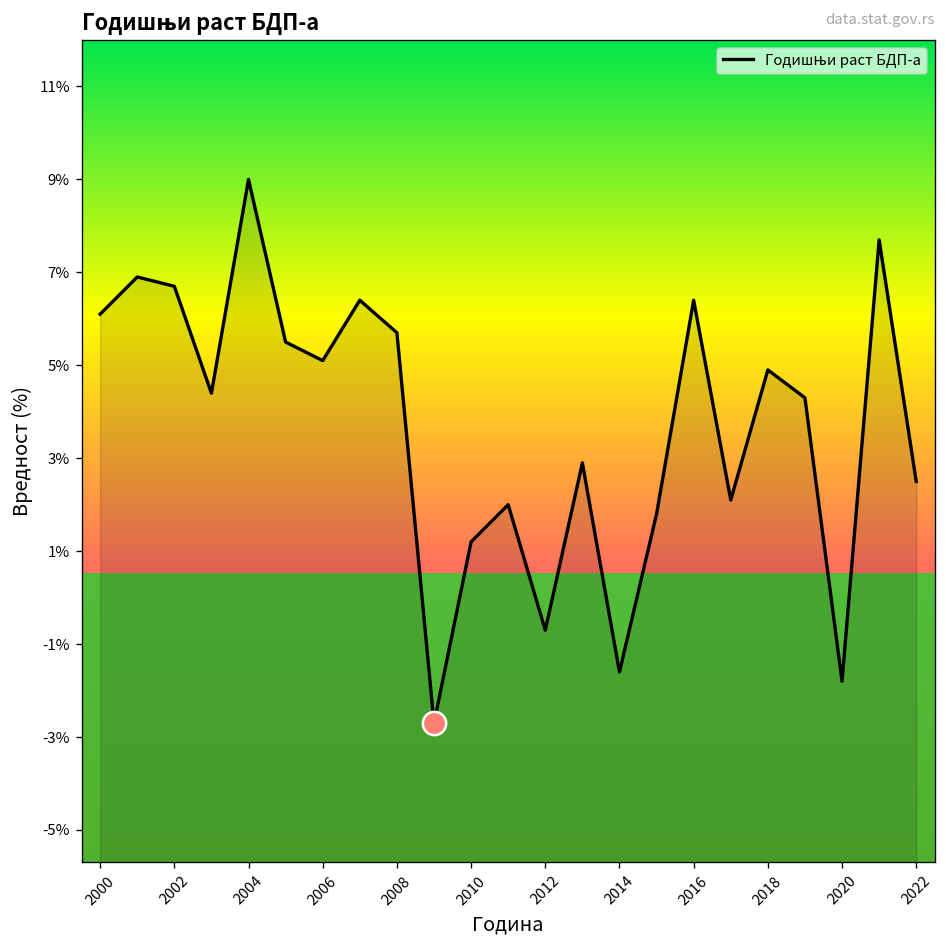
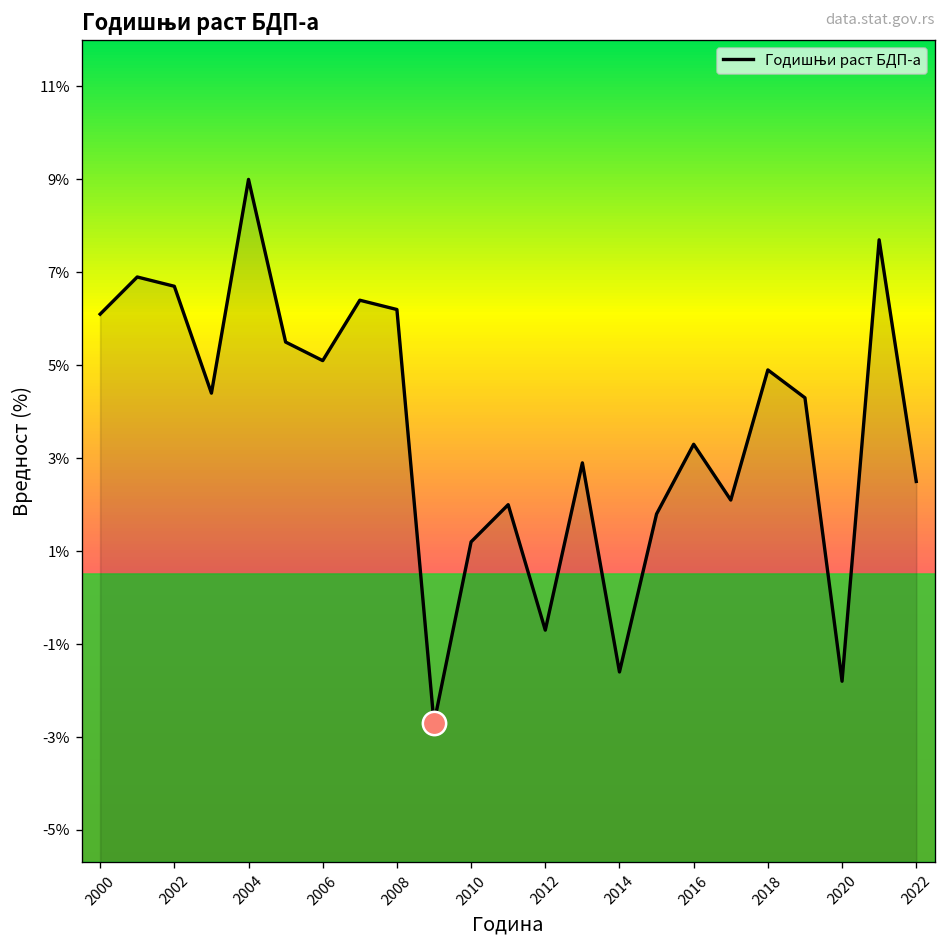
Годишњи раст БДП-а, 2008: 5.7% -> 6.2%
Годишњи раст БДП-а, 2016: 6.4% -> 3.3%
